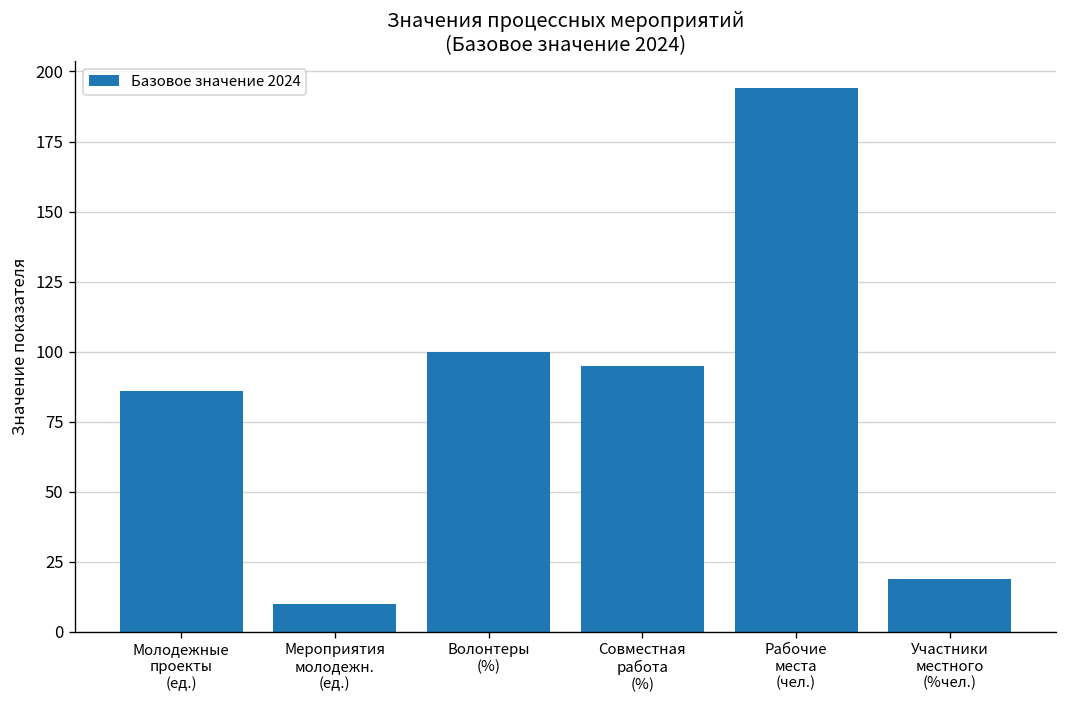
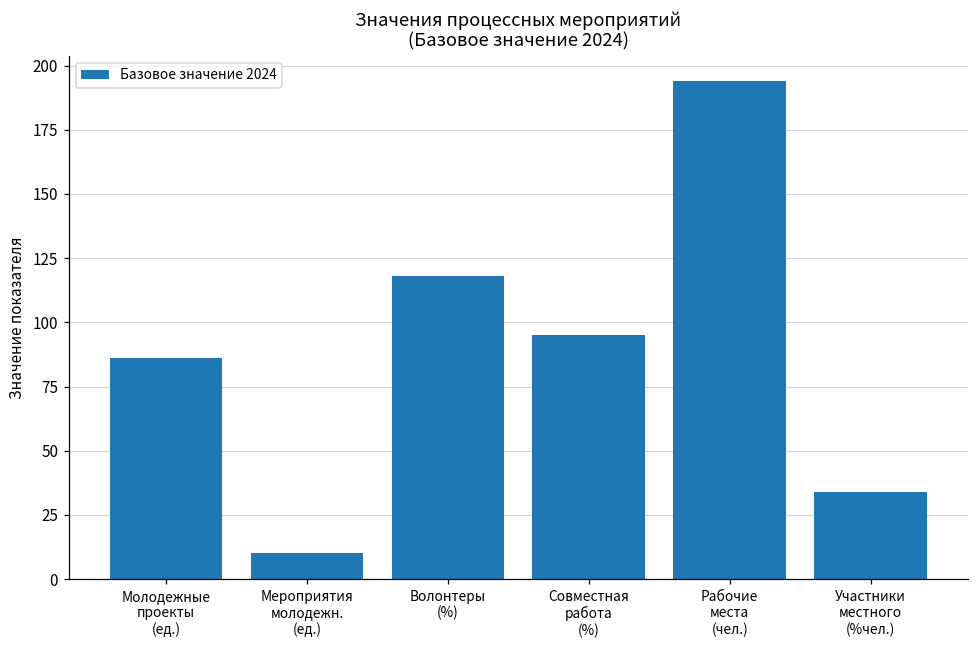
Волонтеры (%): 100 -> 118
Участники местного (%чел.): 19 -> 34
